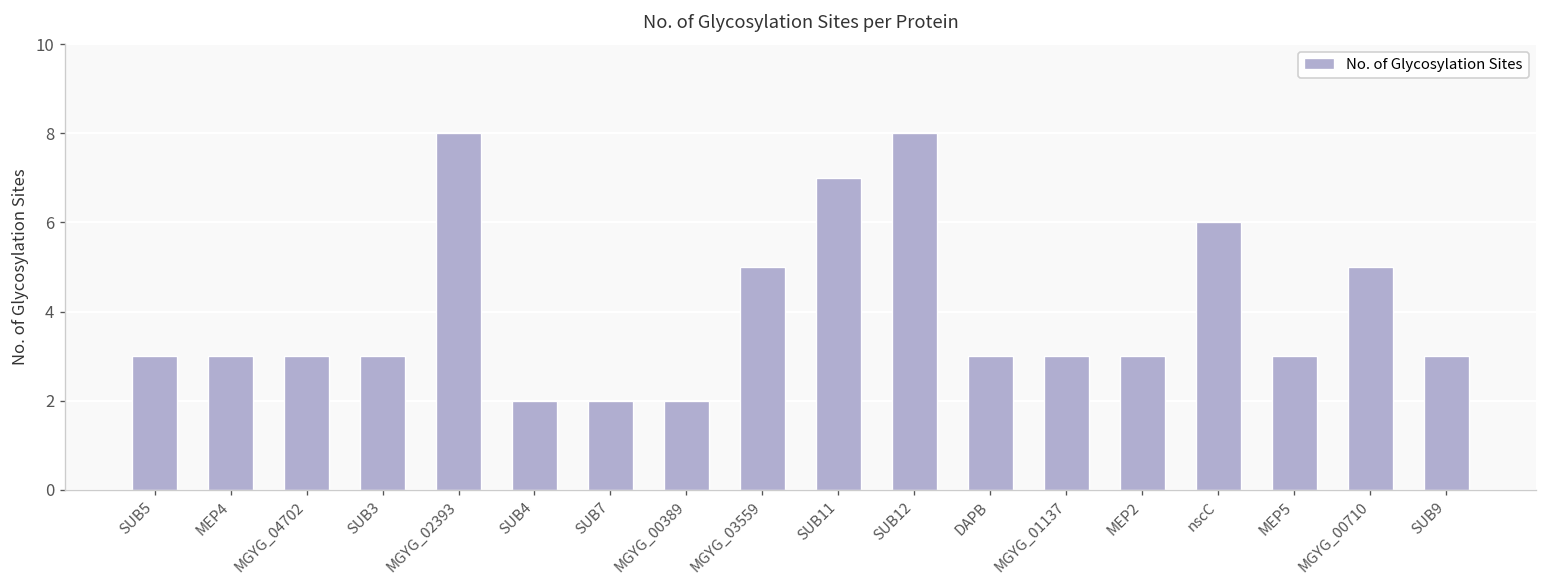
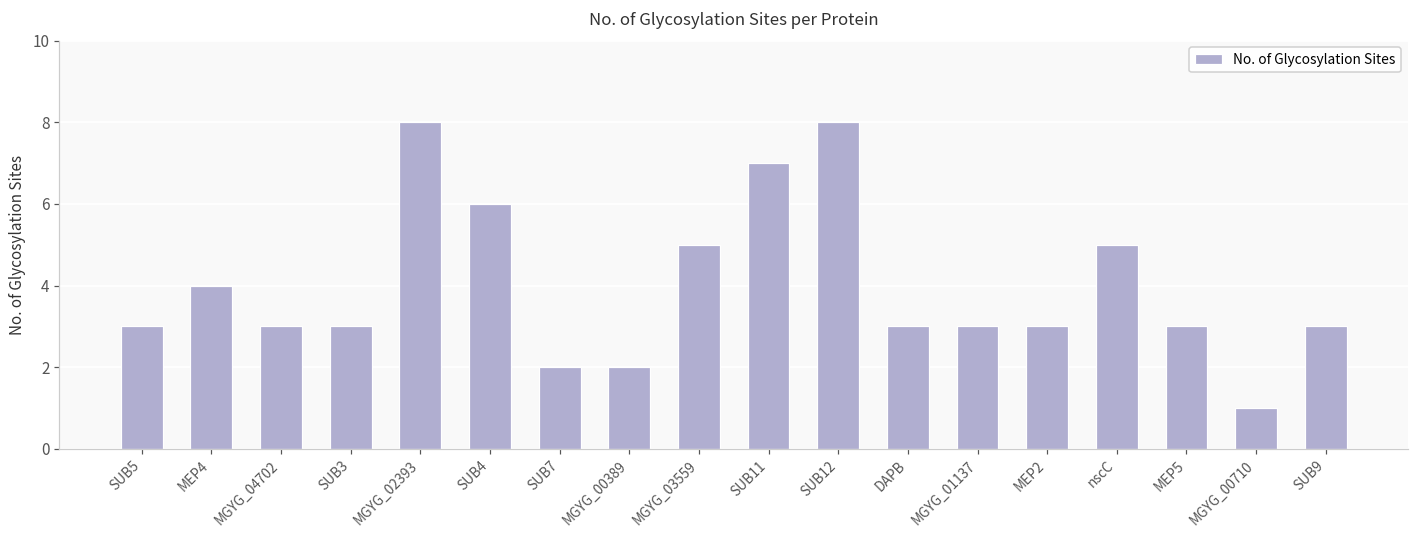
MEP4: 3 -> 4
SUB4: 2 -> 6
nscC: 6 -> 5
MGYG_00710: 5 -> 1
